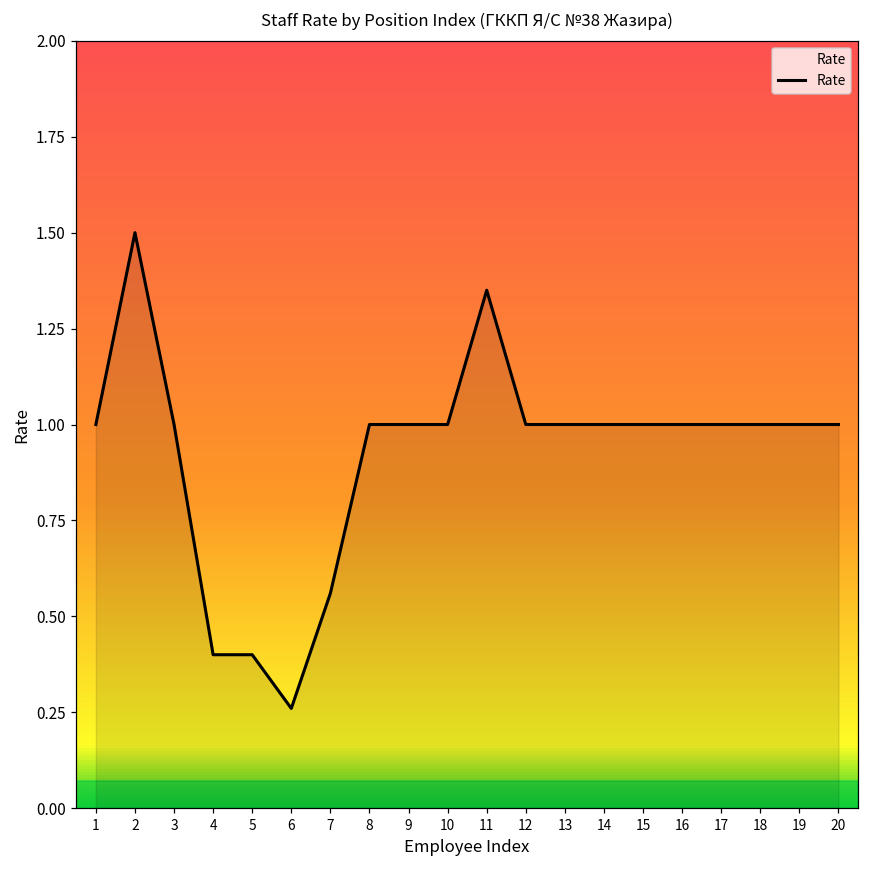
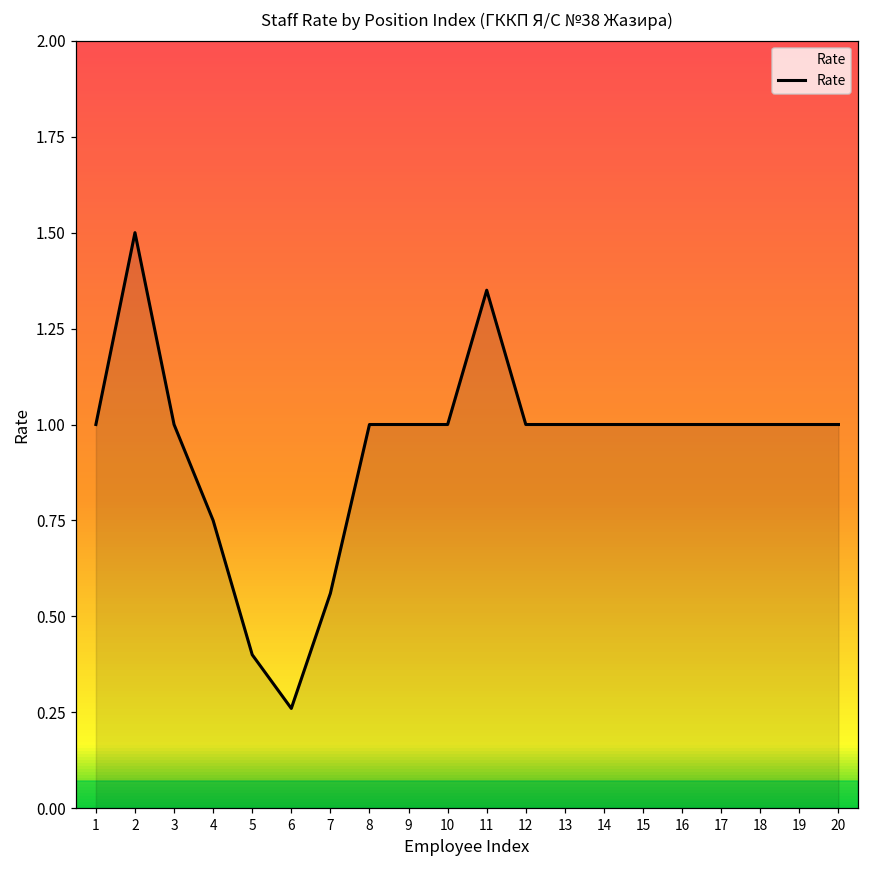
4: 0.40 -> 0.75
